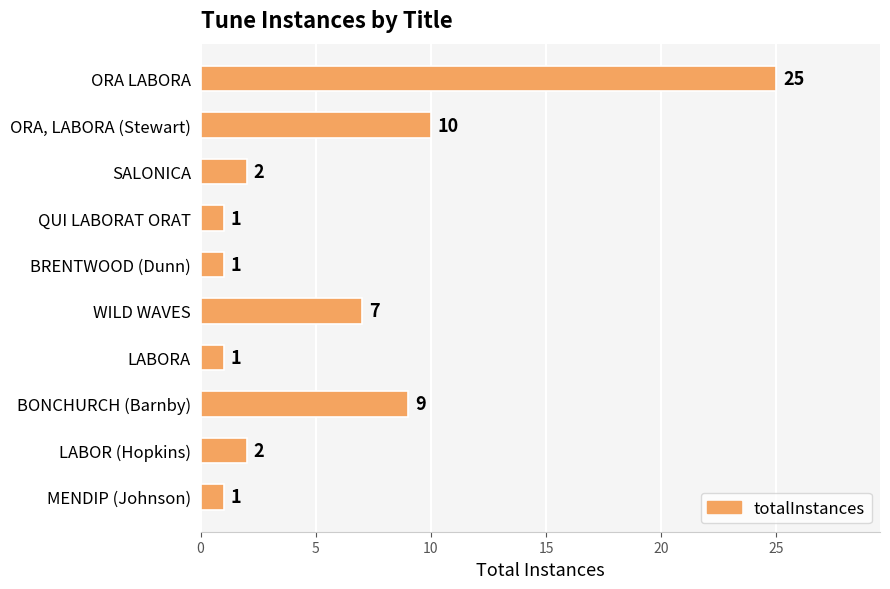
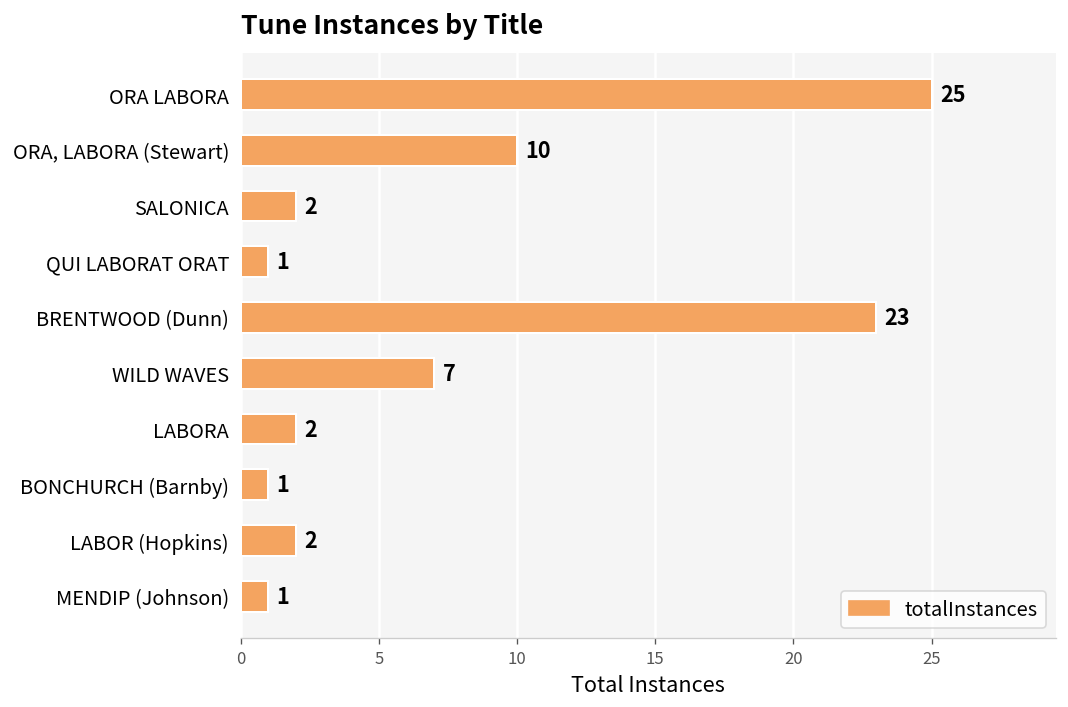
BRENTWOOD (Dunn): 1 -> 23
LABORA: 1 -> 2
BONCHURCH (Barnby): 9 -> 1
